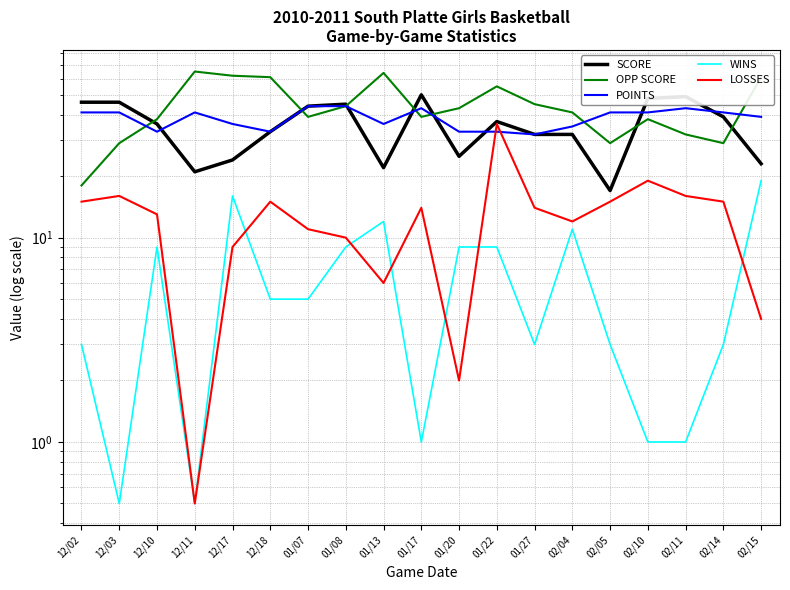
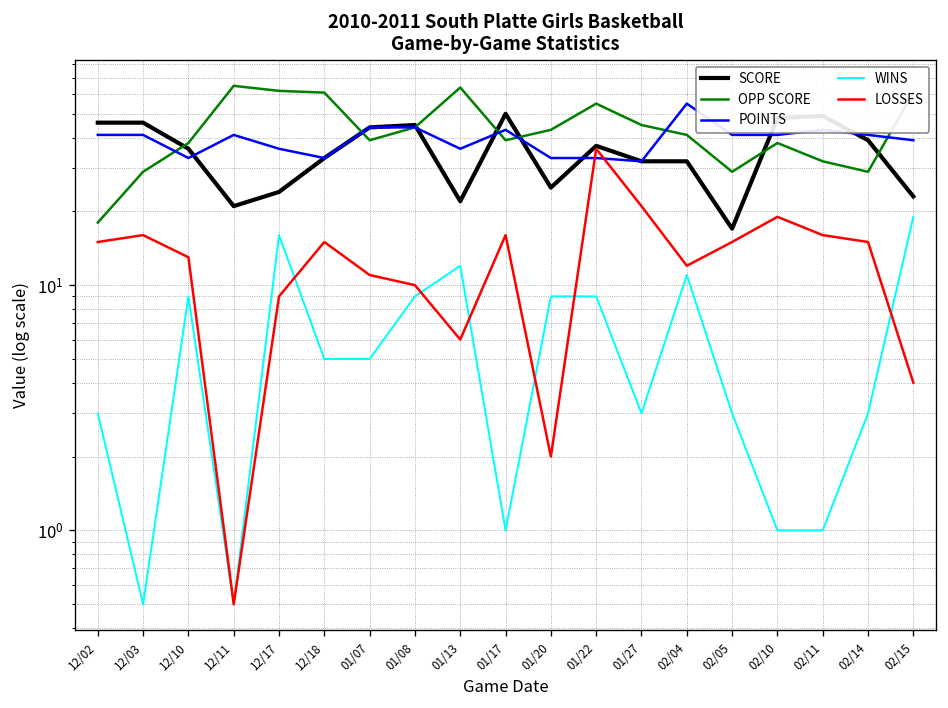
LOSSES, 01/17: 14 -> 16
LOSSES, 01/27: 14 -> 21
POINTS, 02/04: 35 -> 55
